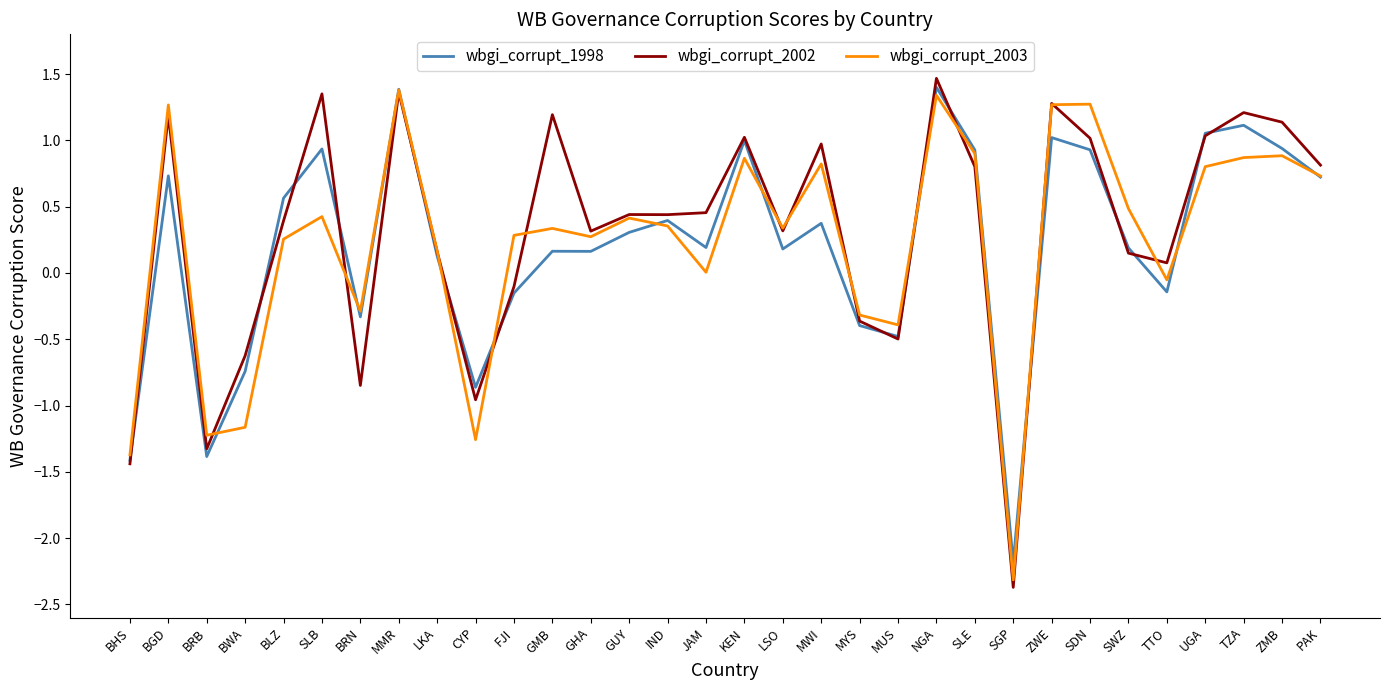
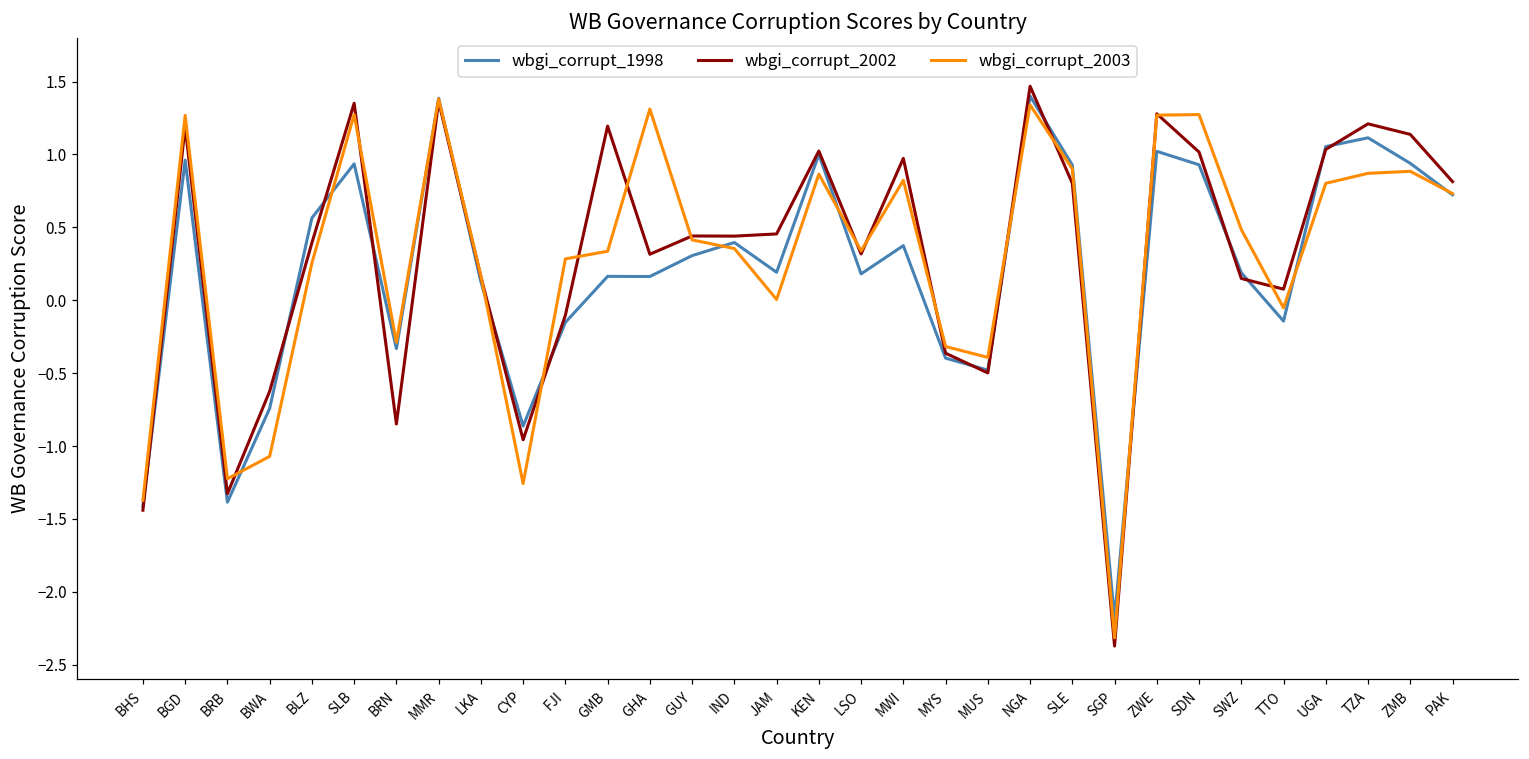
wbgi_corrupt_1998, BGD: 0.73 -> 0.96
wbgi_corrupt_2003, BWA: -1.16 -> -1.07
wbgi_corrupt_2003, SLB: 0.43 -> 1.27
wbgi_corrupt_2003, GHA: 0.27 -> 1.31
